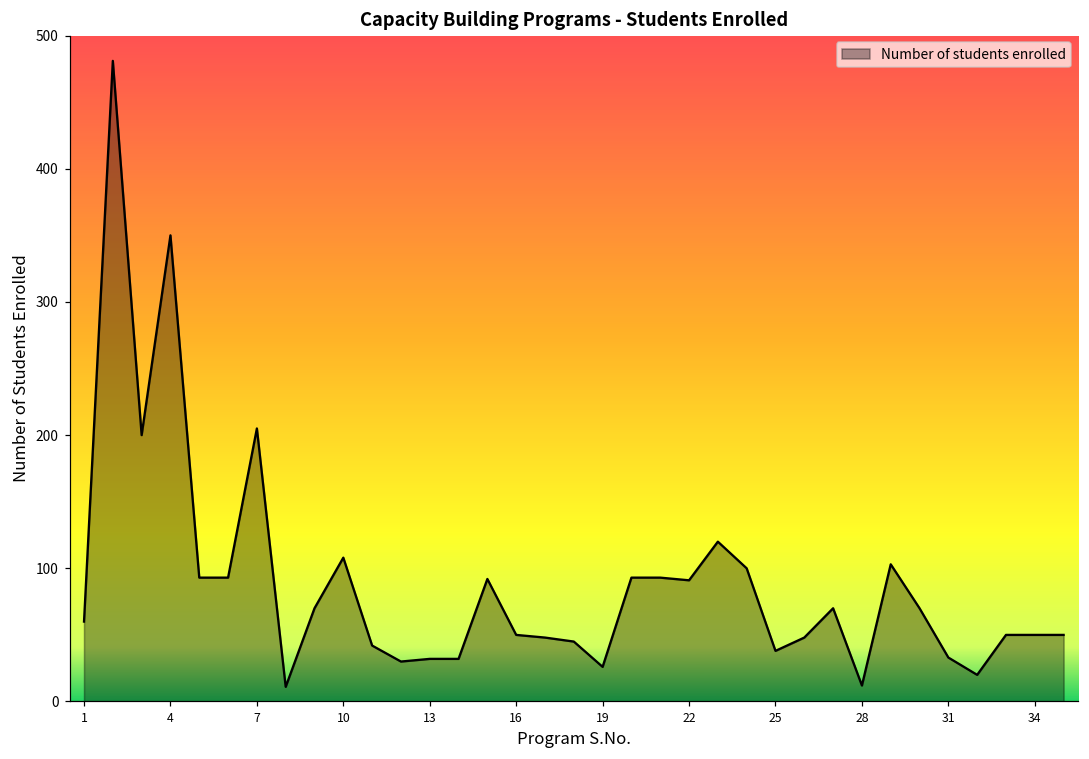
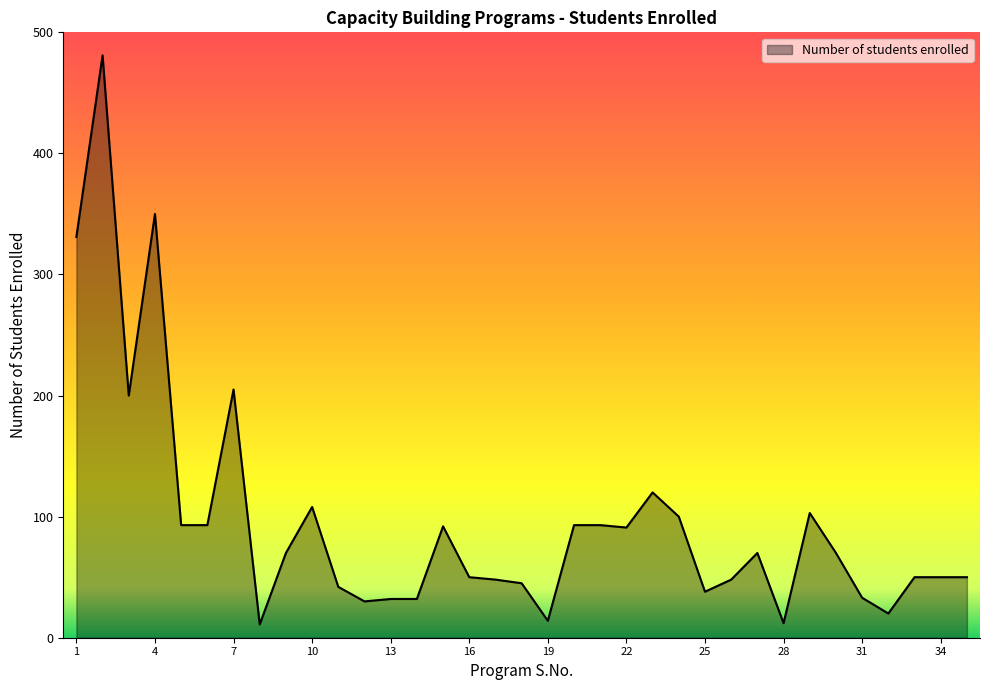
1: 60 -> 331
19: 26 -> 14
